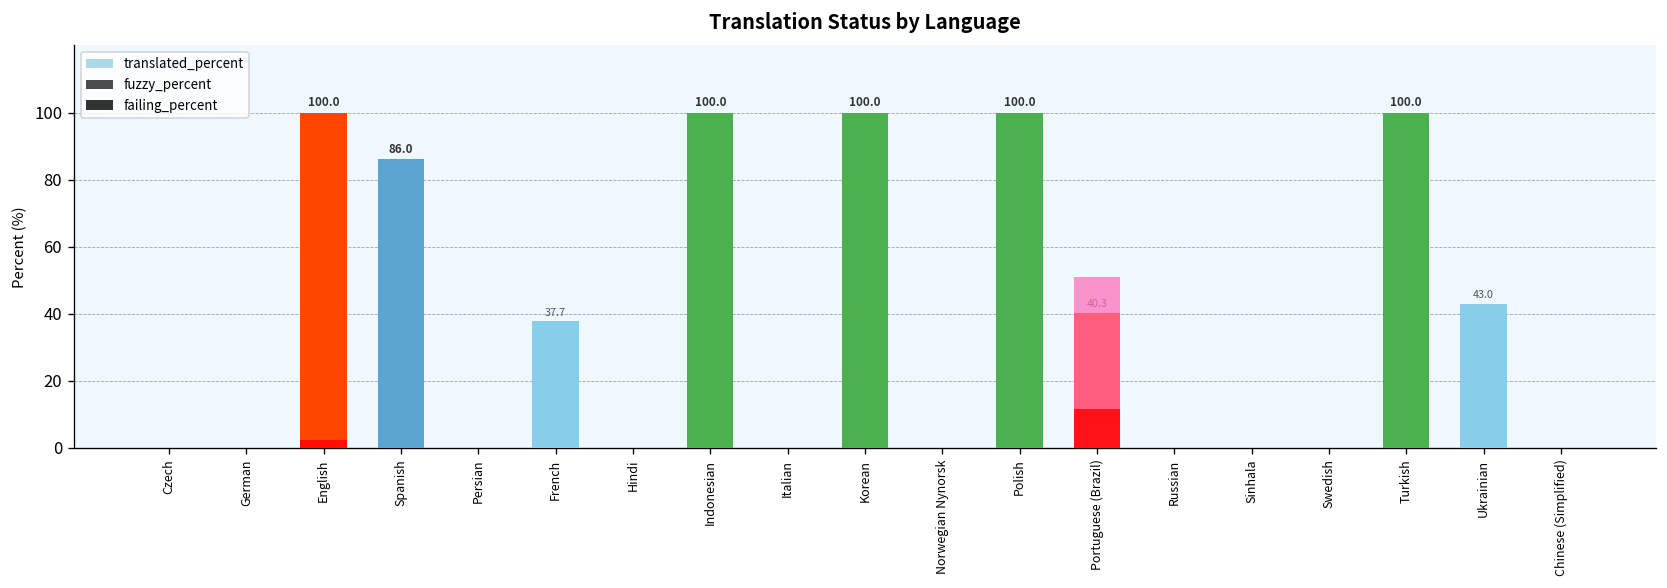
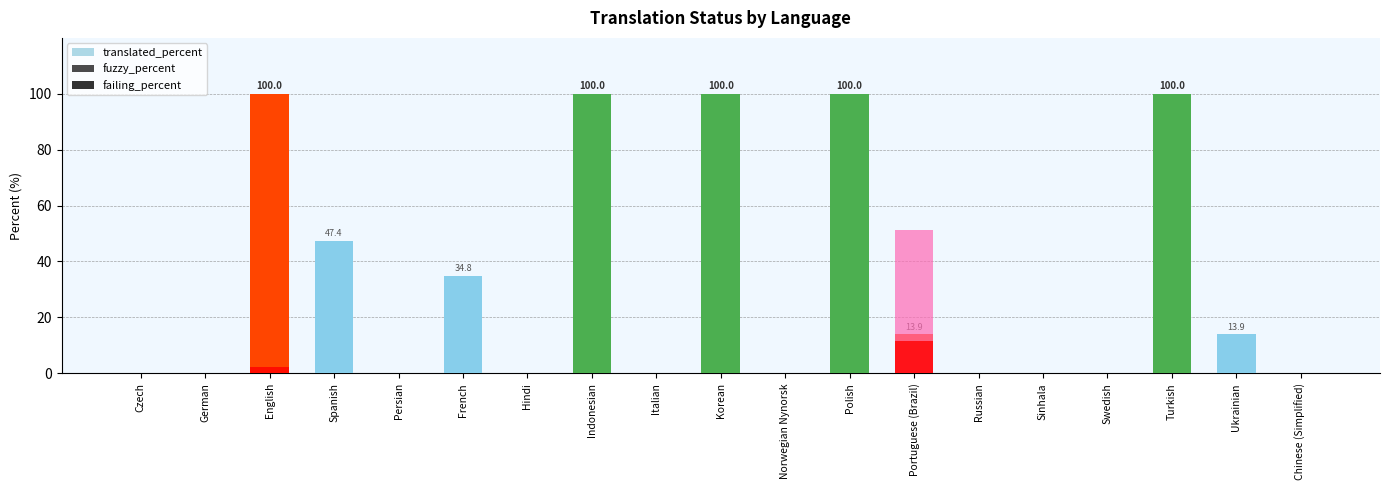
translated_percent, Spanish: 86.0 -> 47.4
translated_percent, French: 37.7 -> 34.8
translated_percent, Portuguese (Brazil): 40.3 -> 13.9
translated_percent, Ukrainian: 43.0 -> 13.9
